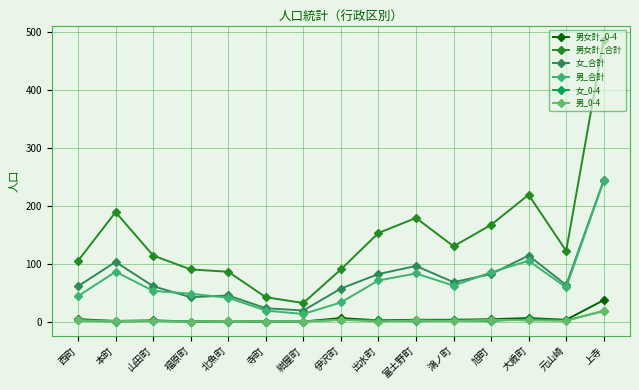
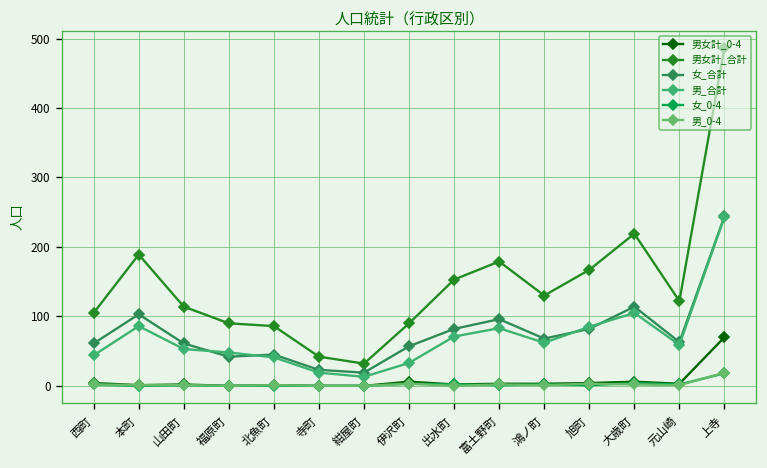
男女計_0-4, 上寺: 40 -> 70
